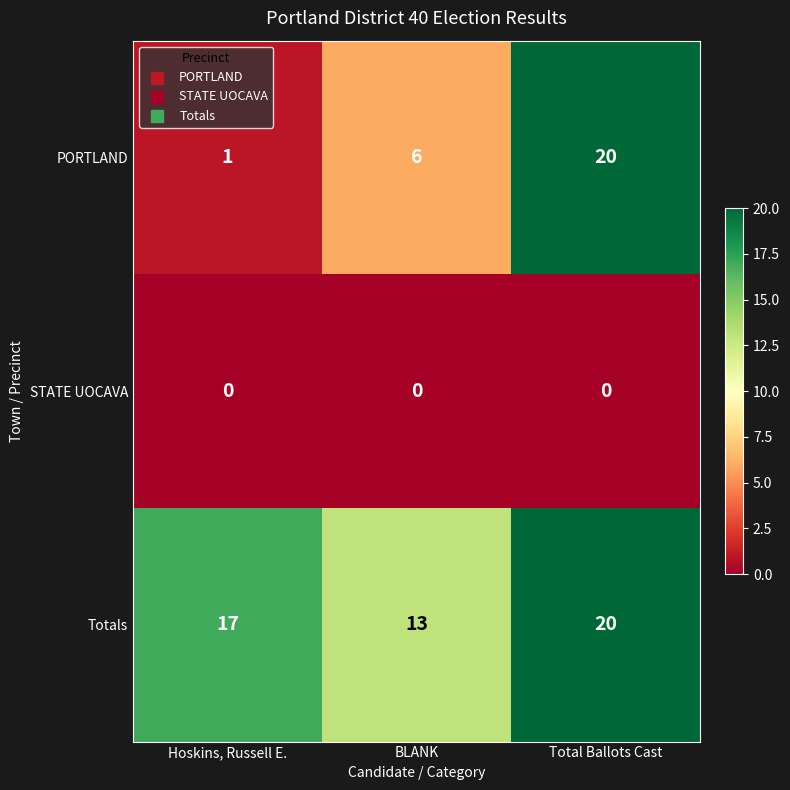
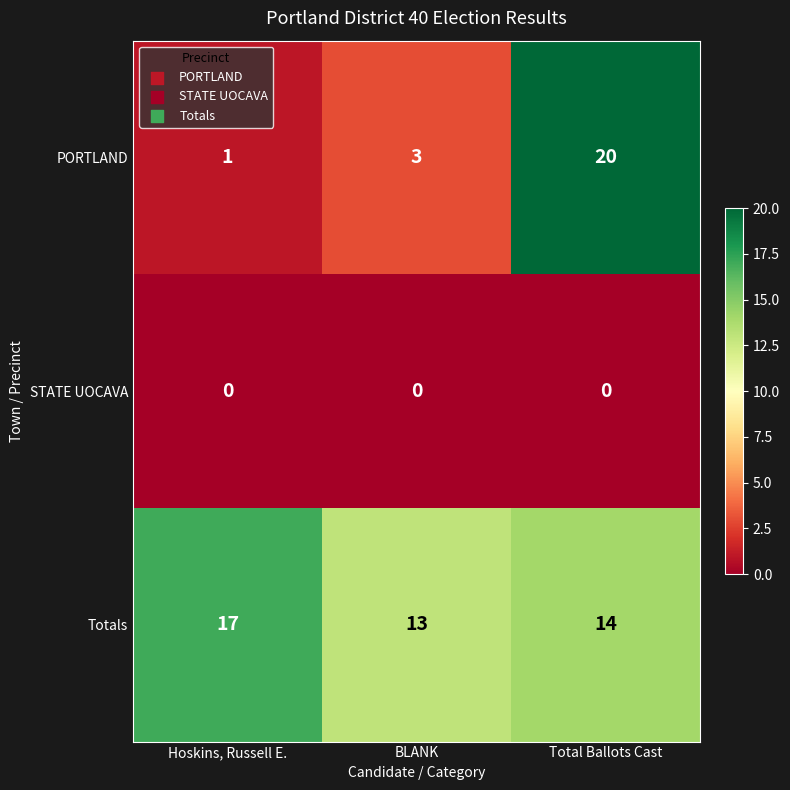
PORTLAND, BLANK: 6 -> 3
Totals, Total Ballots Cast: 20 -> 14
